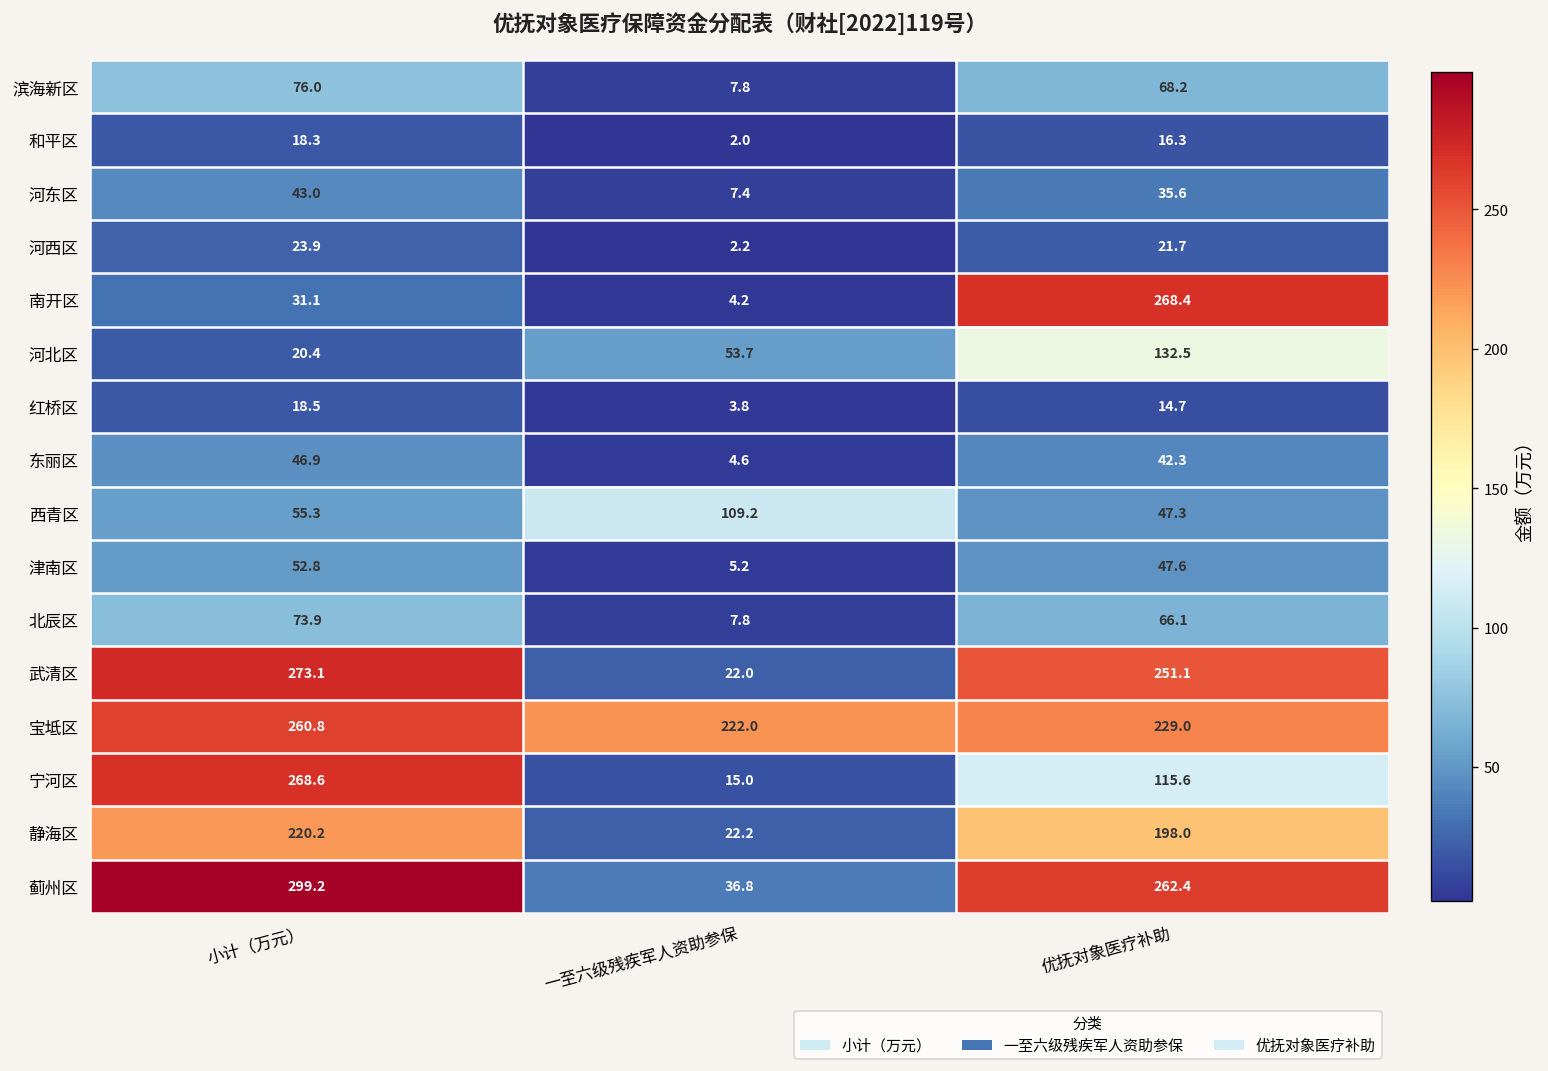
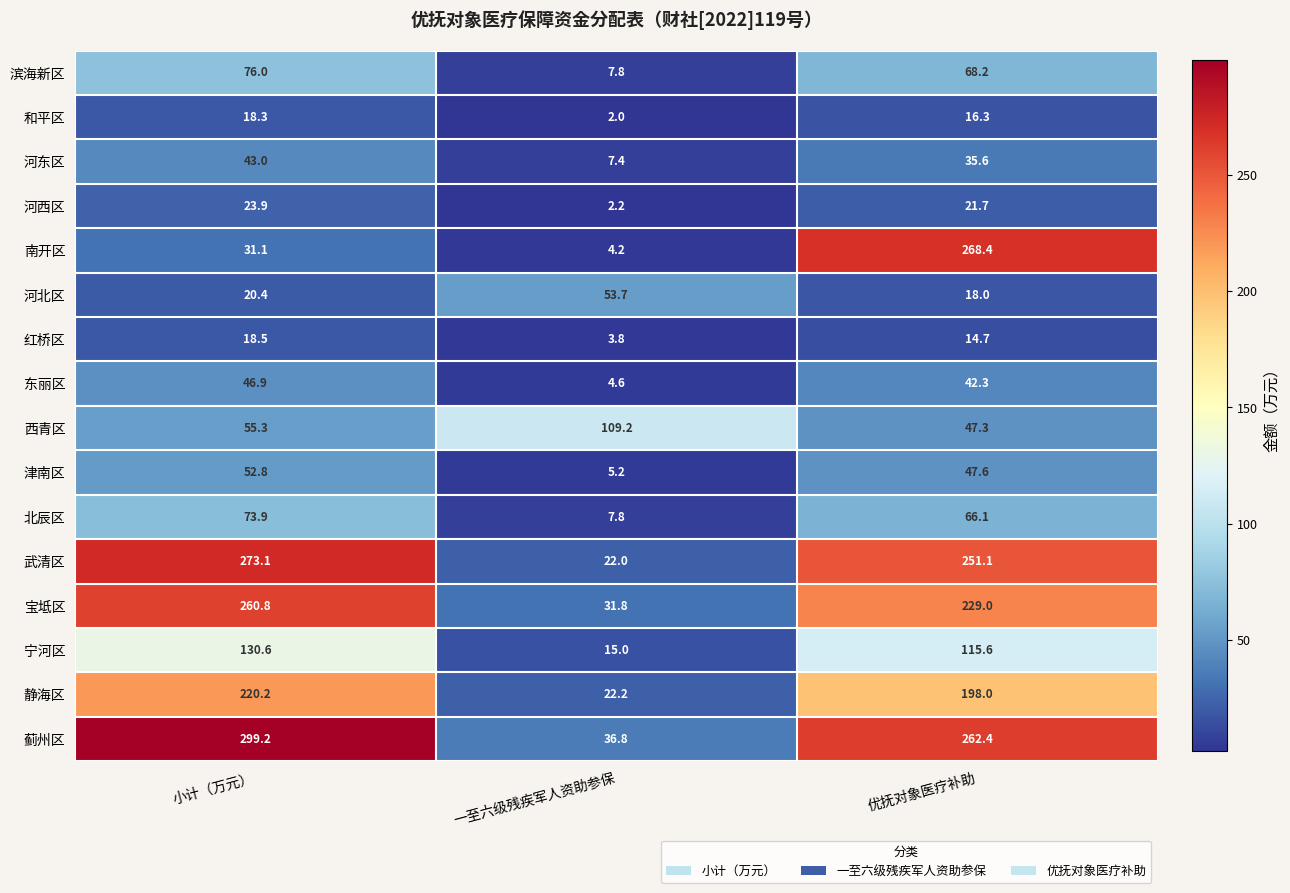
河北区, 优抚对象医疗补助: 132.5 -> 18.0
宝坻区, 一至六级残疾军人资助参保: 222.0 -> 31.8
宁河区, 小计（万元）: 268.6 -> 130.6
